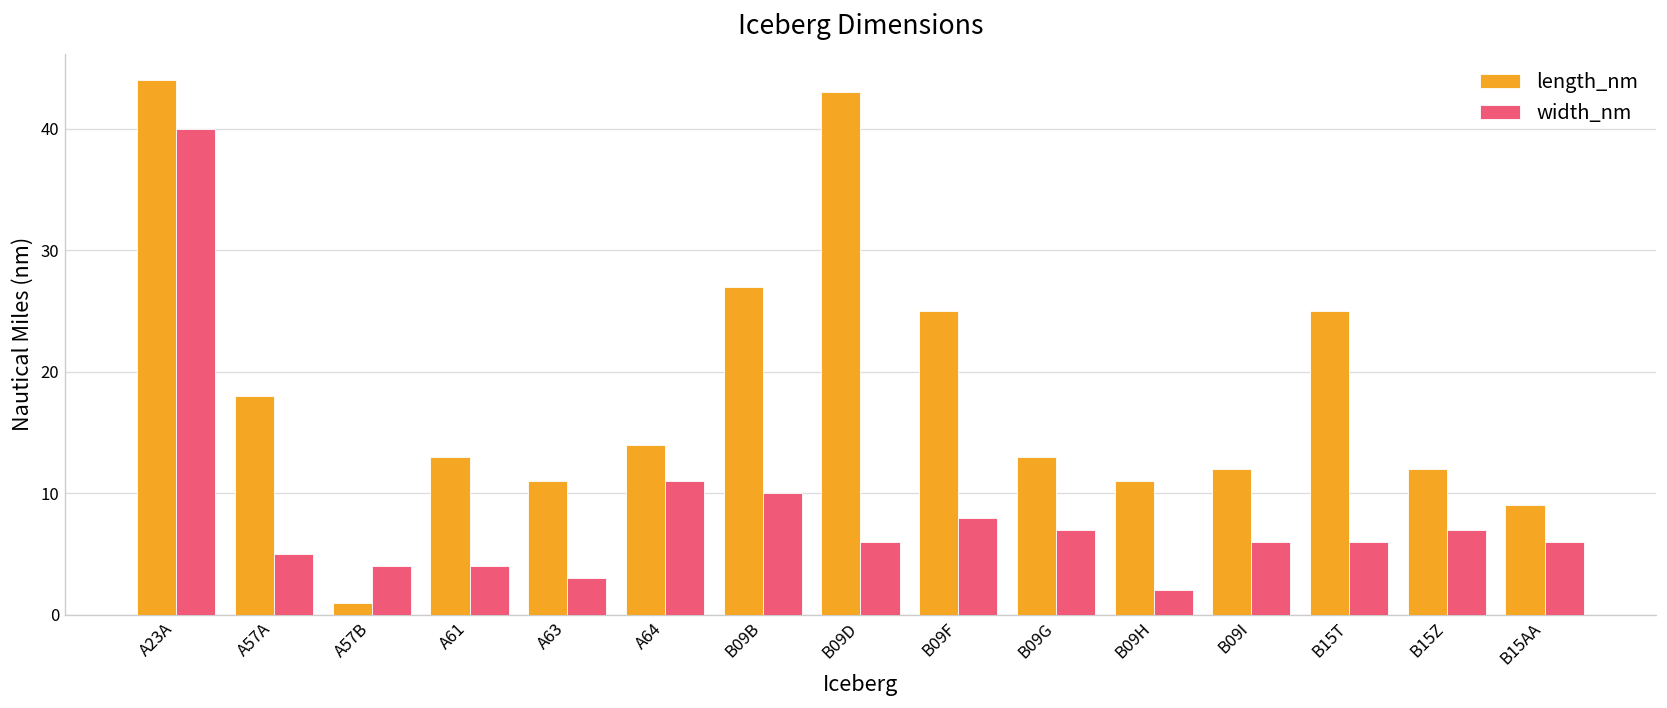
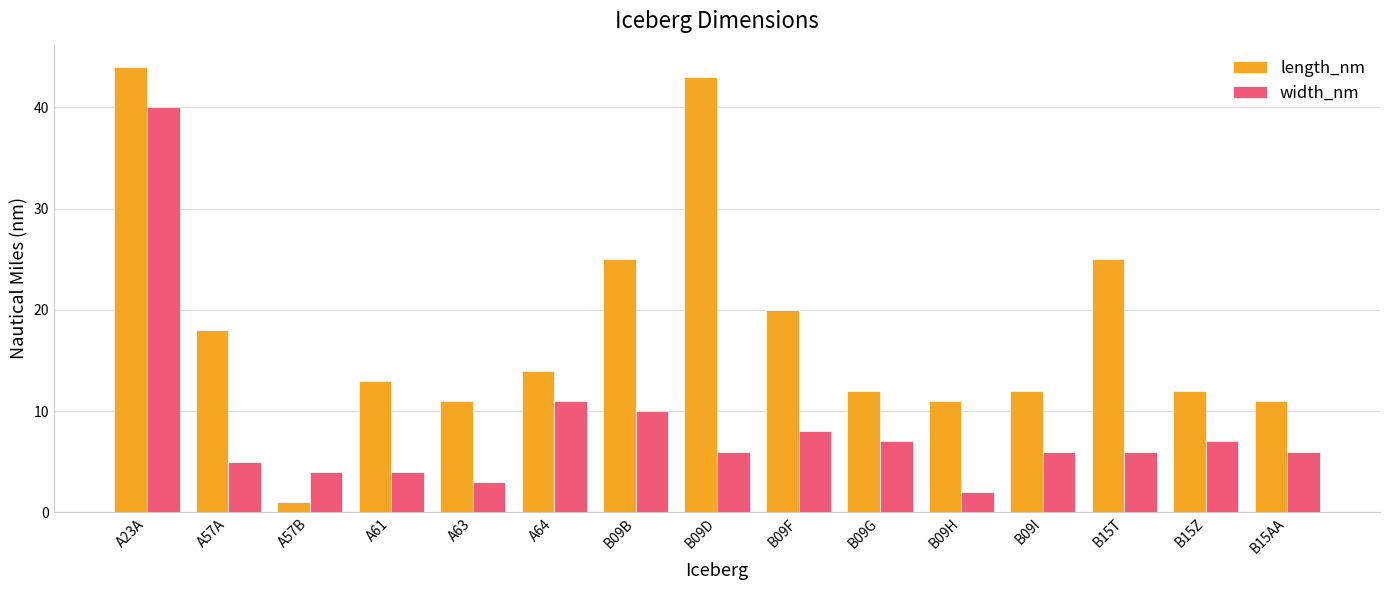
length_nm, B09B: 27 -> 25
length_nm, B09F: 25 -> 20
length_nm, B09G: 13 -> 12
length_nm, B15AA: 9 -> 11
